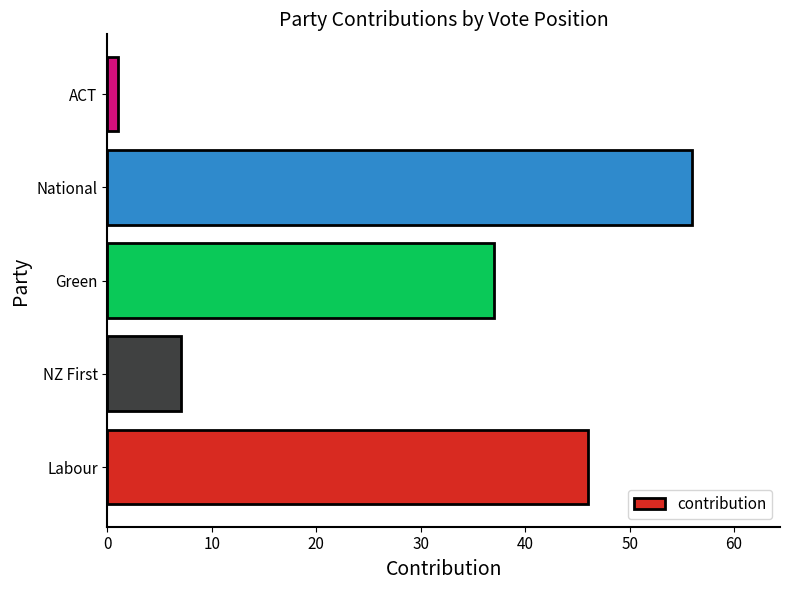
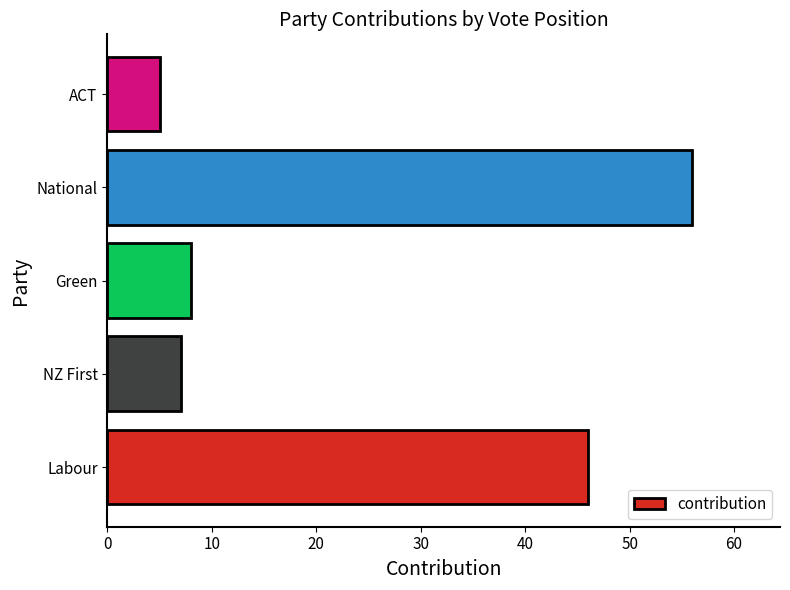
ACT: 1 -> 5
Green: 37 -> 8
